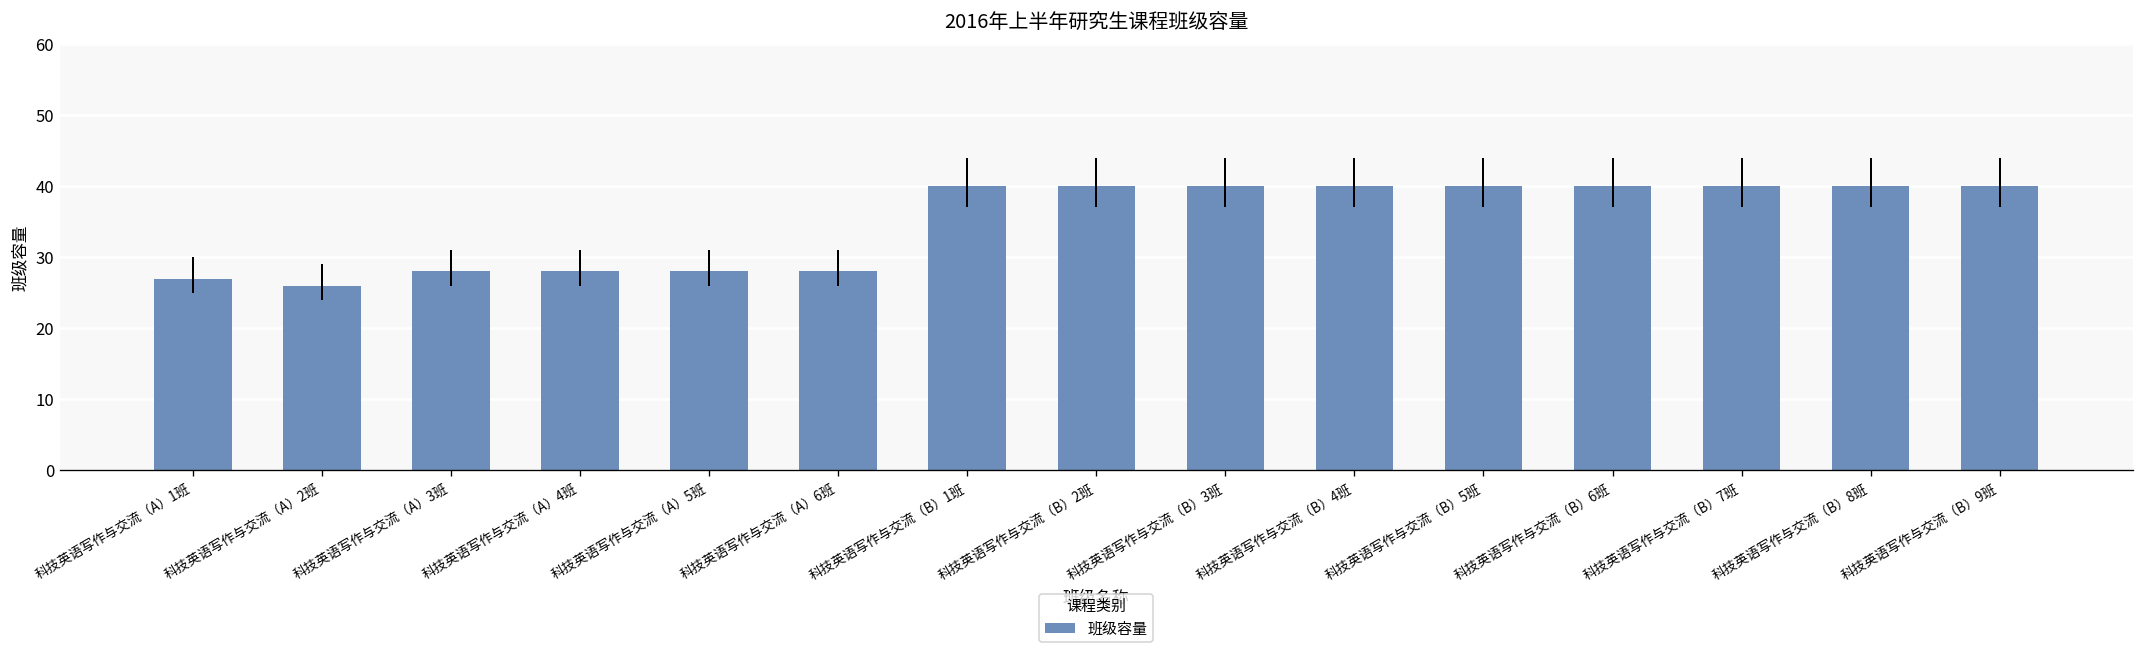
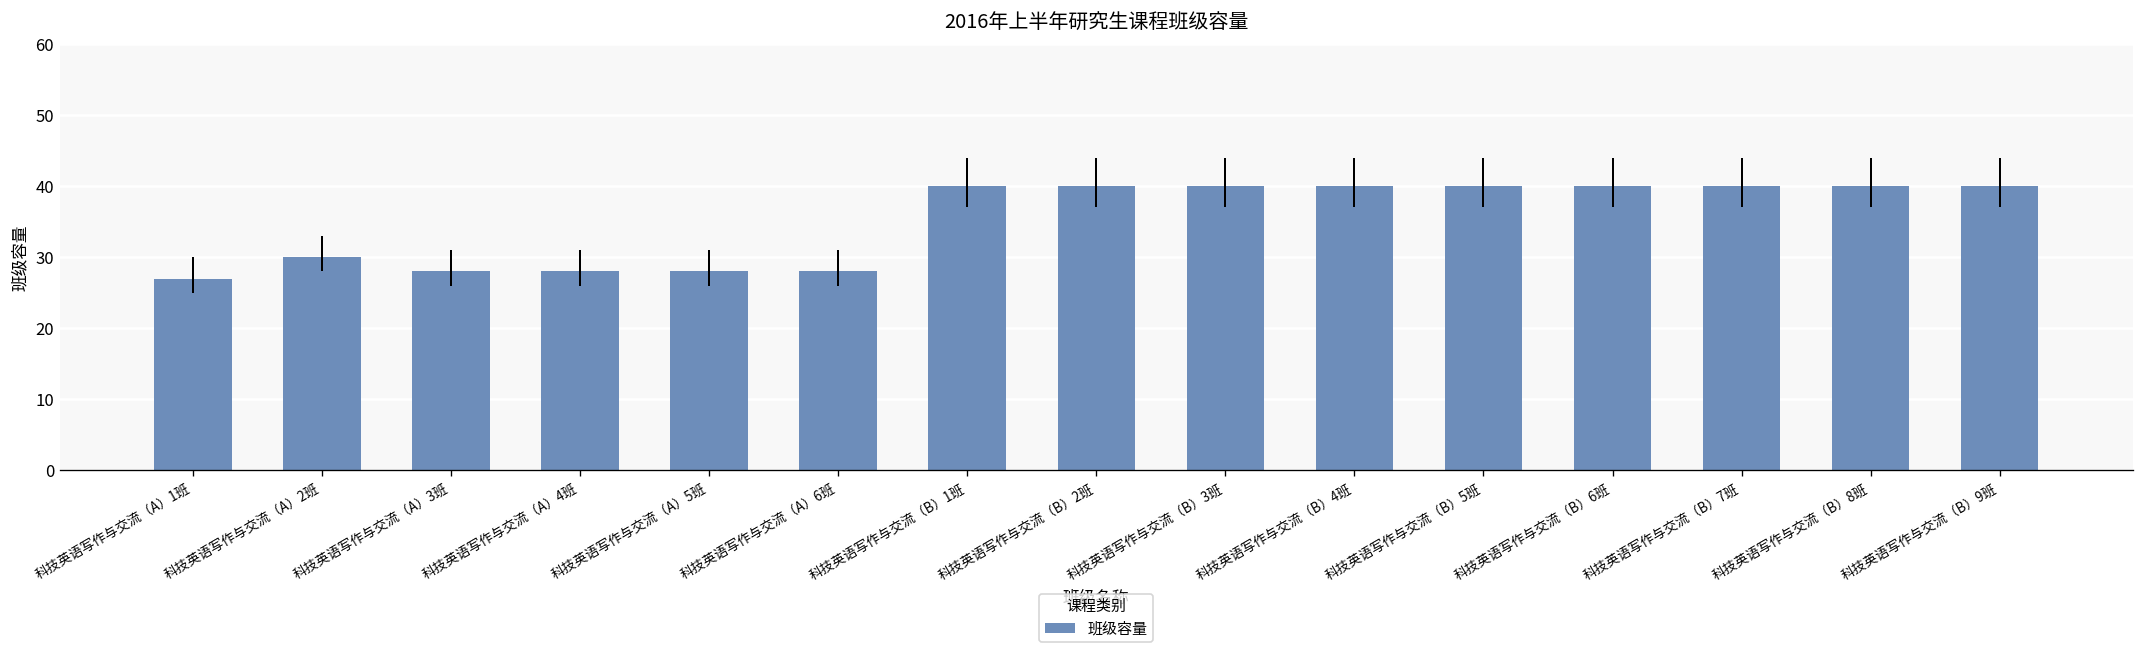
科技英语写作与交流（A）2班: 26 -> 30
